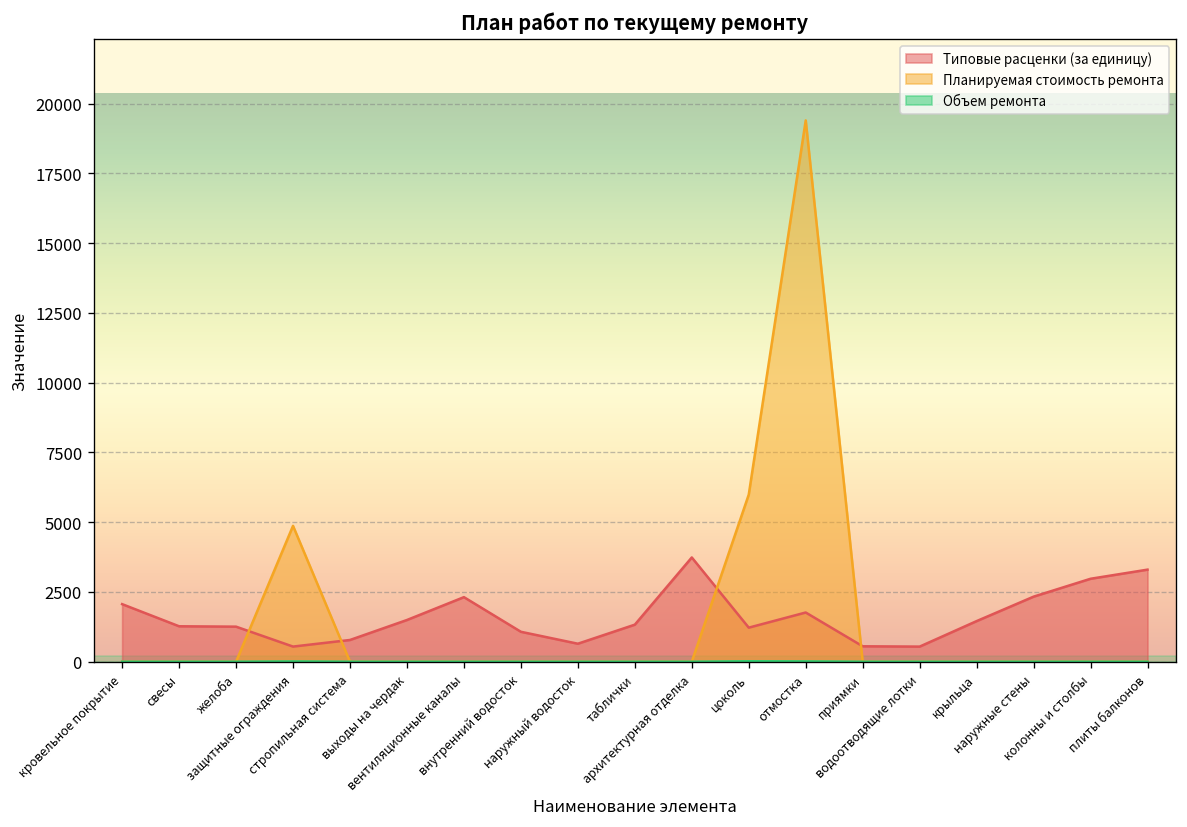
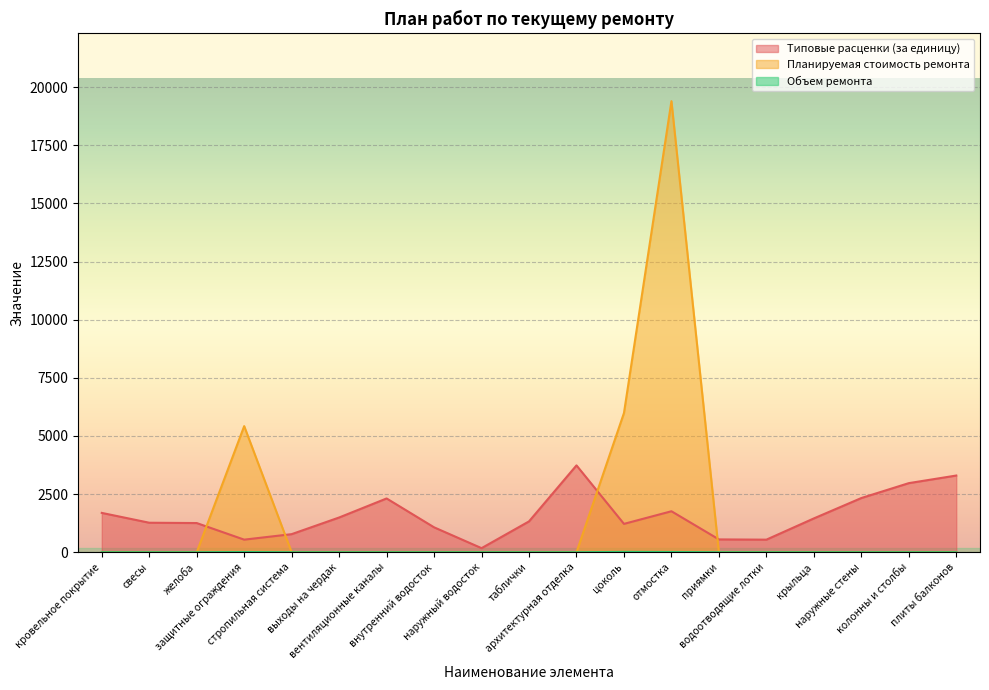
Типовые расценки (за единицу), кровельное покрытие: 2100 -> 1700
Планируемая стоимость ремонта, защитные ограждения: 4900 -> 5400
Типовые расценки (за единицу), наружный водосток: 600 -> 200
